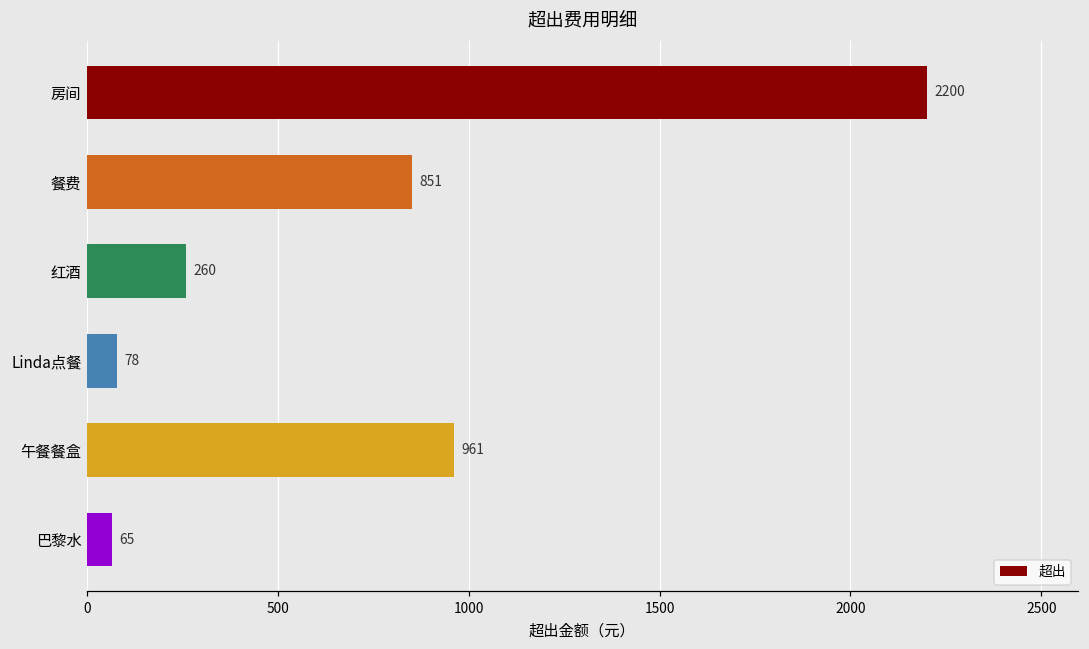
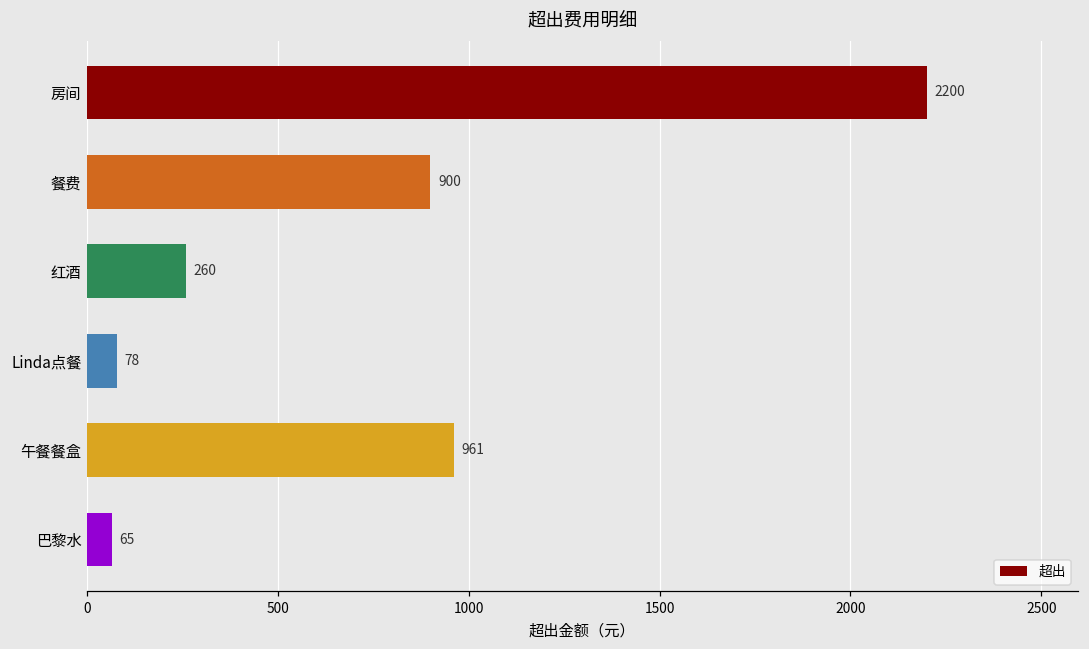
餐费: 851 -> 900
